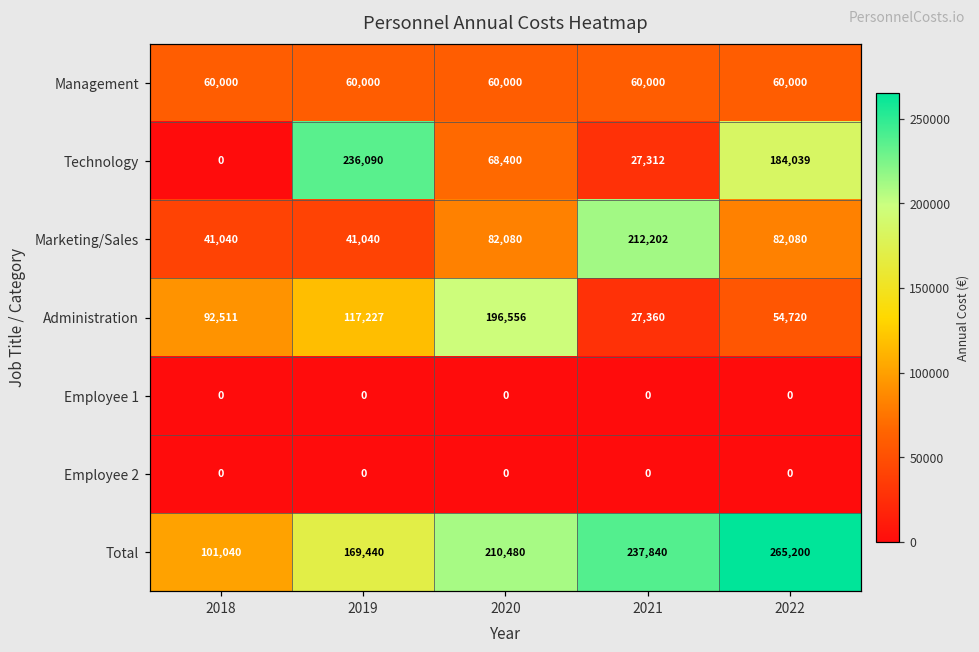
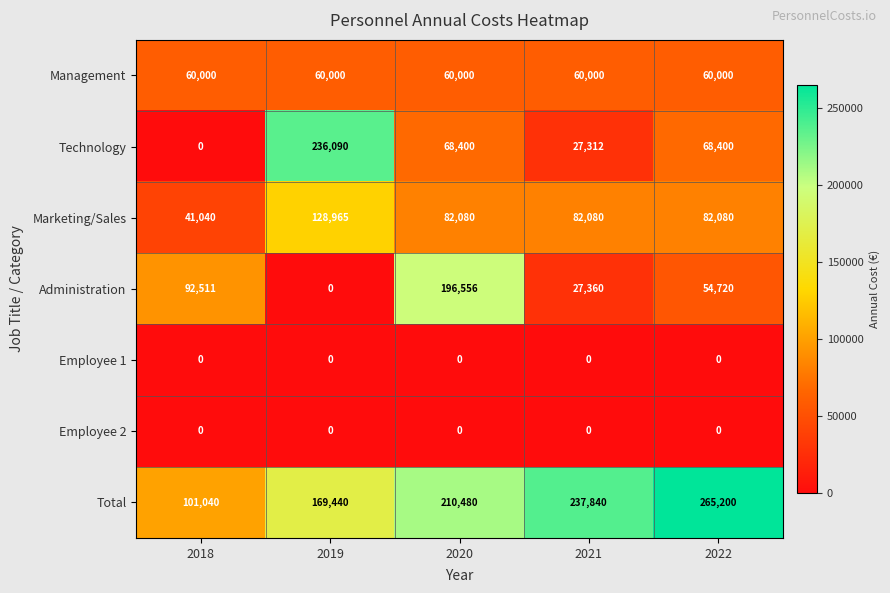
Technology, 2022: 184,039 -> 68,400
Marketing/Sales, 2019: 41,040 -> 128,965
Marketing/Sales, 2021: 212,202 -> 82,080
Administration, 2019: 117,227 -> 0
